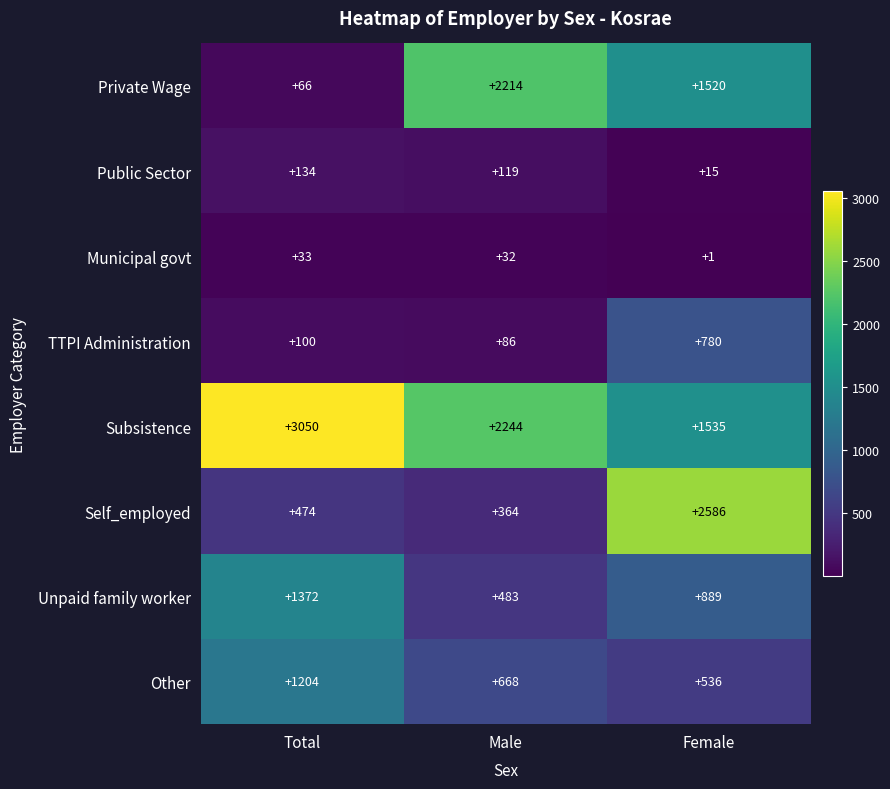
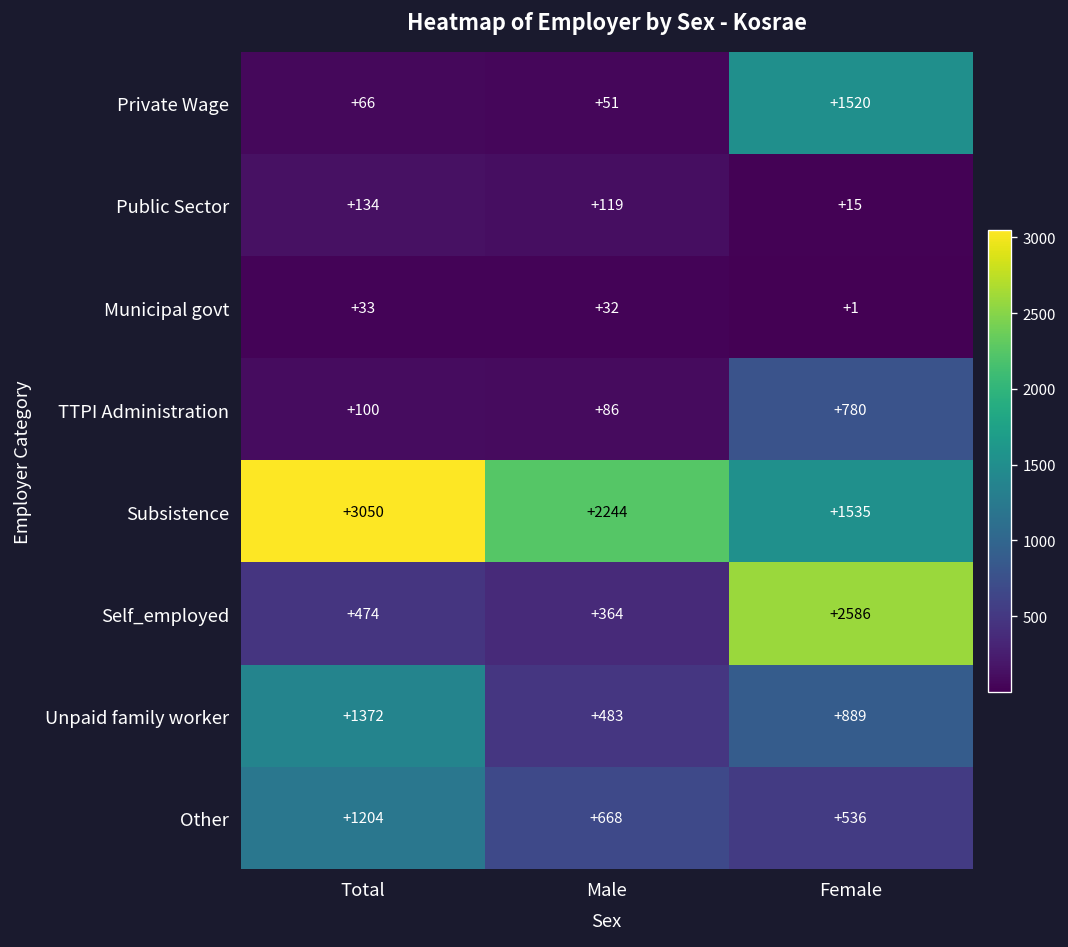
Private Wage, Male: +2214 -> +51
